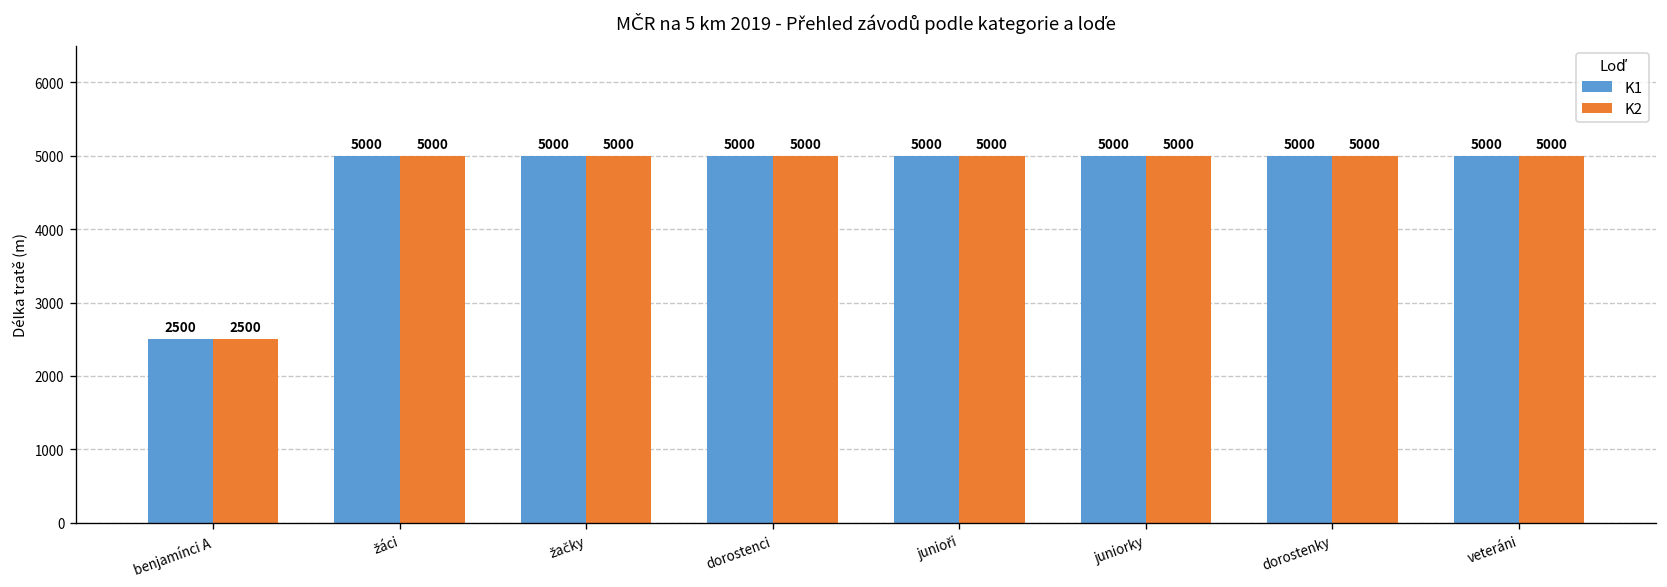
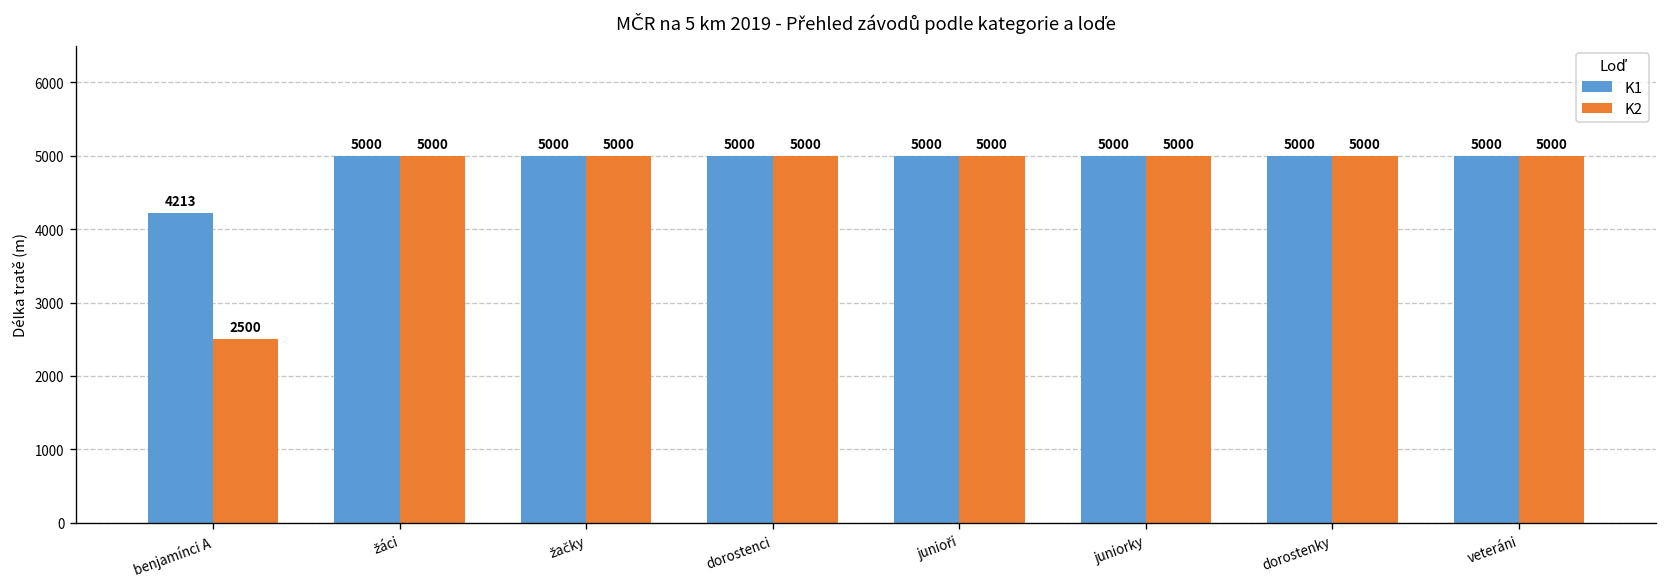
K1, benjamínci A: 2500 -> 4213
